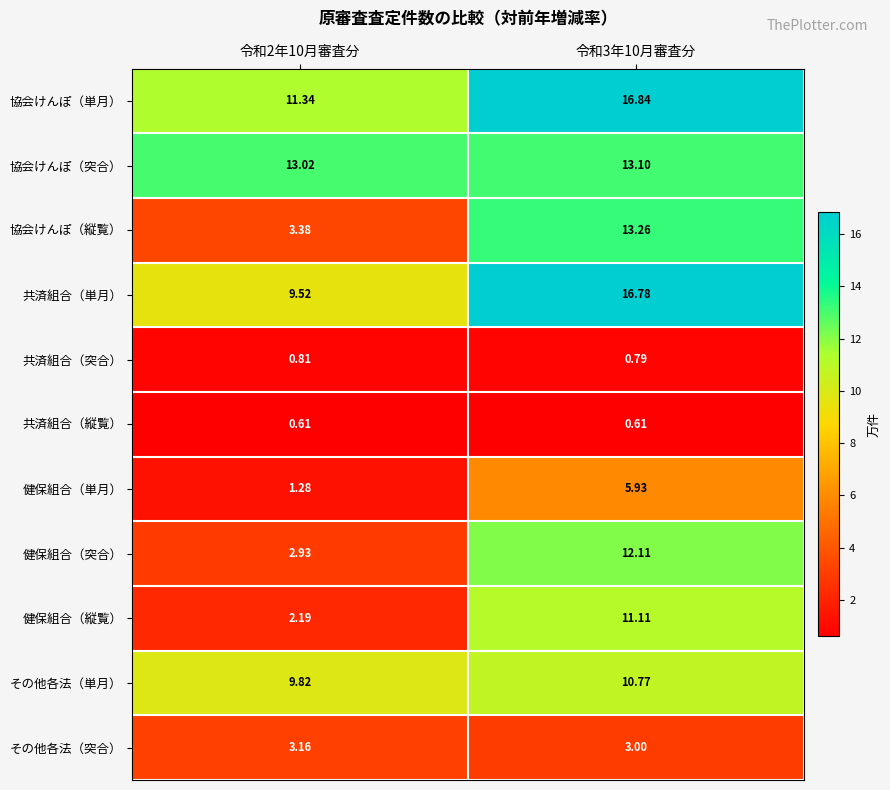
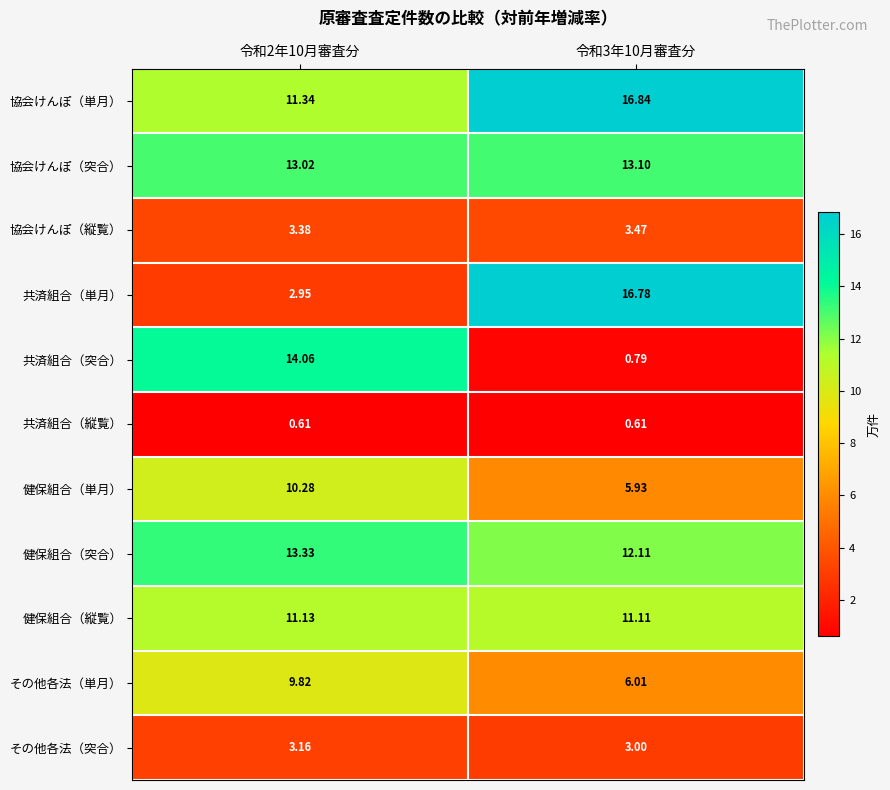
協会けんぽ（縦覧）, 令和3年10月審査分: 13.26 -> 3.47
共済組合（単月）, 令和2年10月審査分: 9.52 -> 2.95
共済組合（突合）, 令和2年10月審査分: 0.81 -> 14.06
健保組合（単月）, 令和2年10月審査分: 1.28 -> 10.28
健保組合（突合）, 令和2年10月審査分: 2.93 -> 13.33
健保組合（縦覧）, 令和2年10月審査分: 2.19 -> 11.13
その他各法（単月）, 令和3年10月審査分: 10.77 -> 6.01
